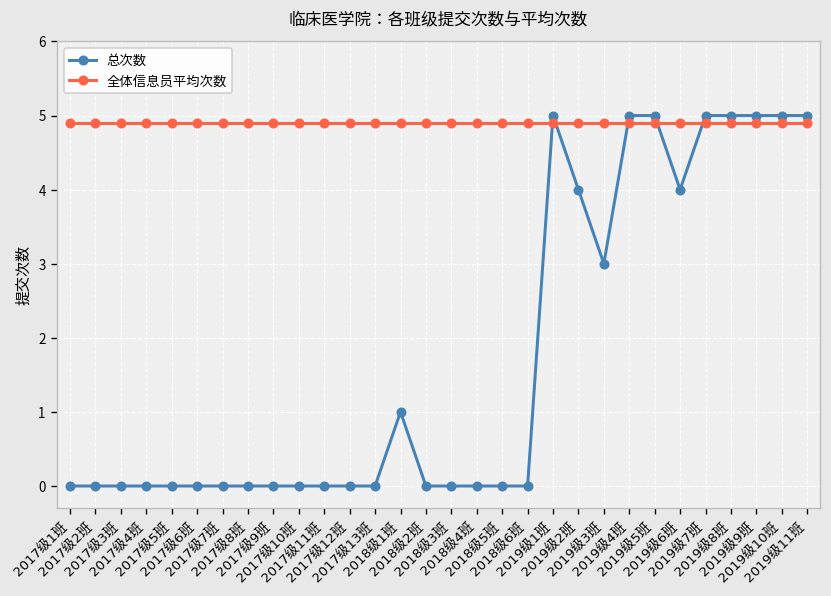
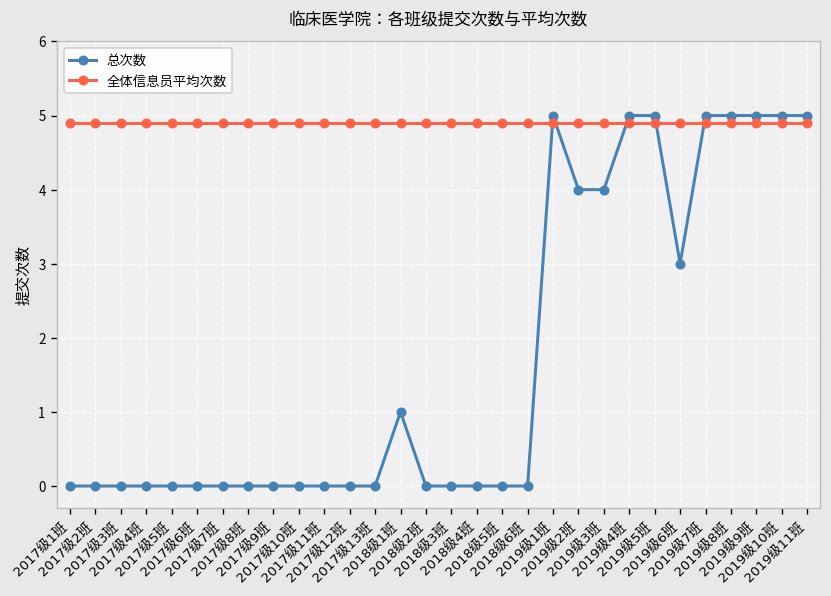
总次数, 2019级3班: 3 -> 4
总次数, 2019级6班: 4 -> 3
